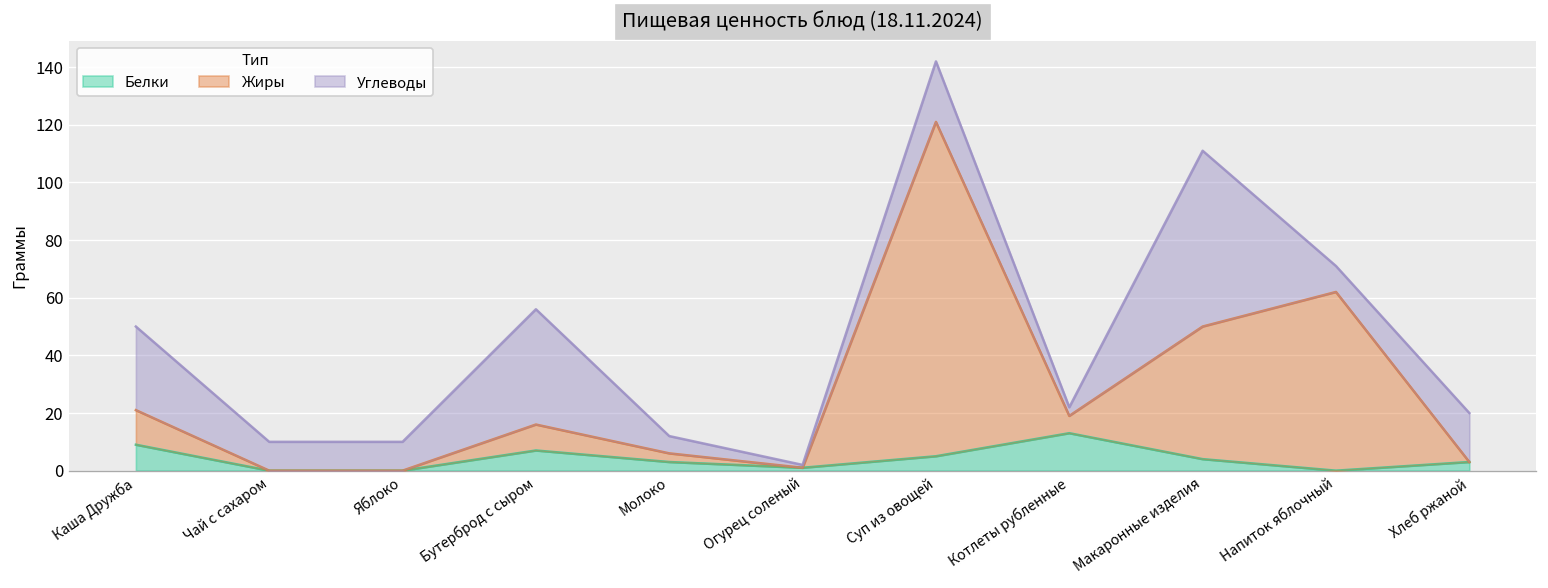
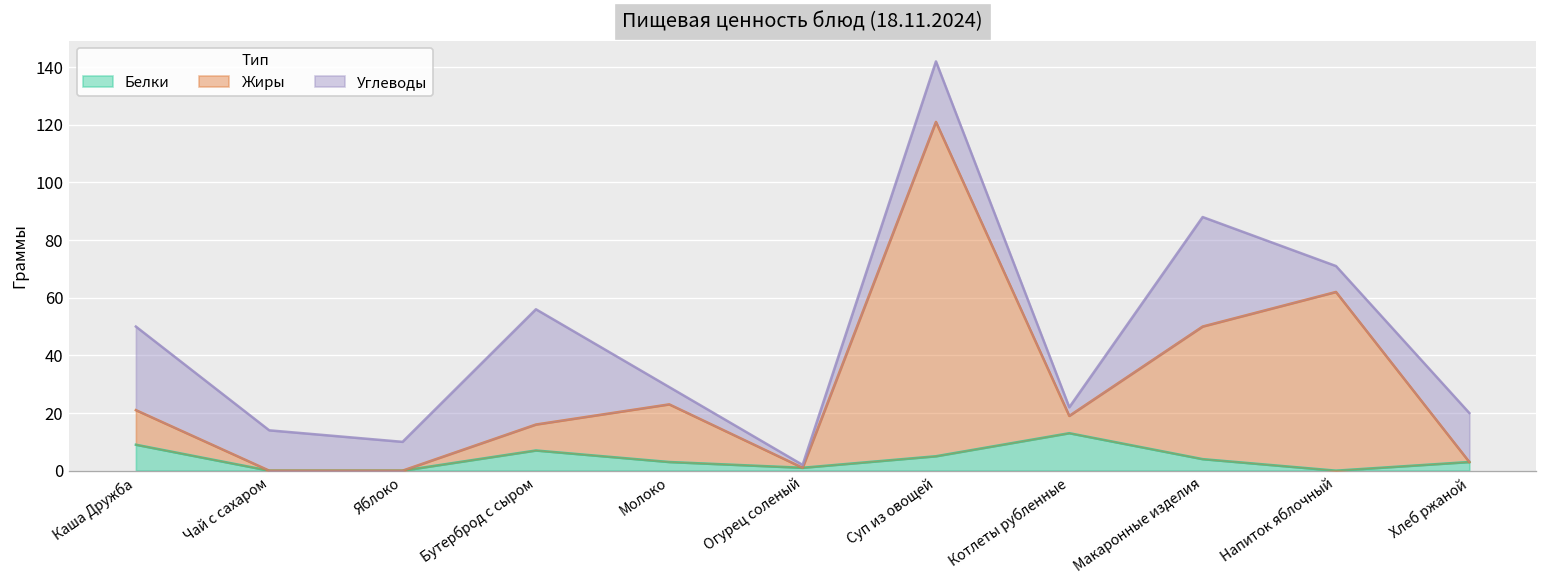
Углеводы, Чай с сахаром: 10 -> 14
Жиры, Молоко: 3 -> 20
Углеводы, Макаронные изделия: 61 -> 38
